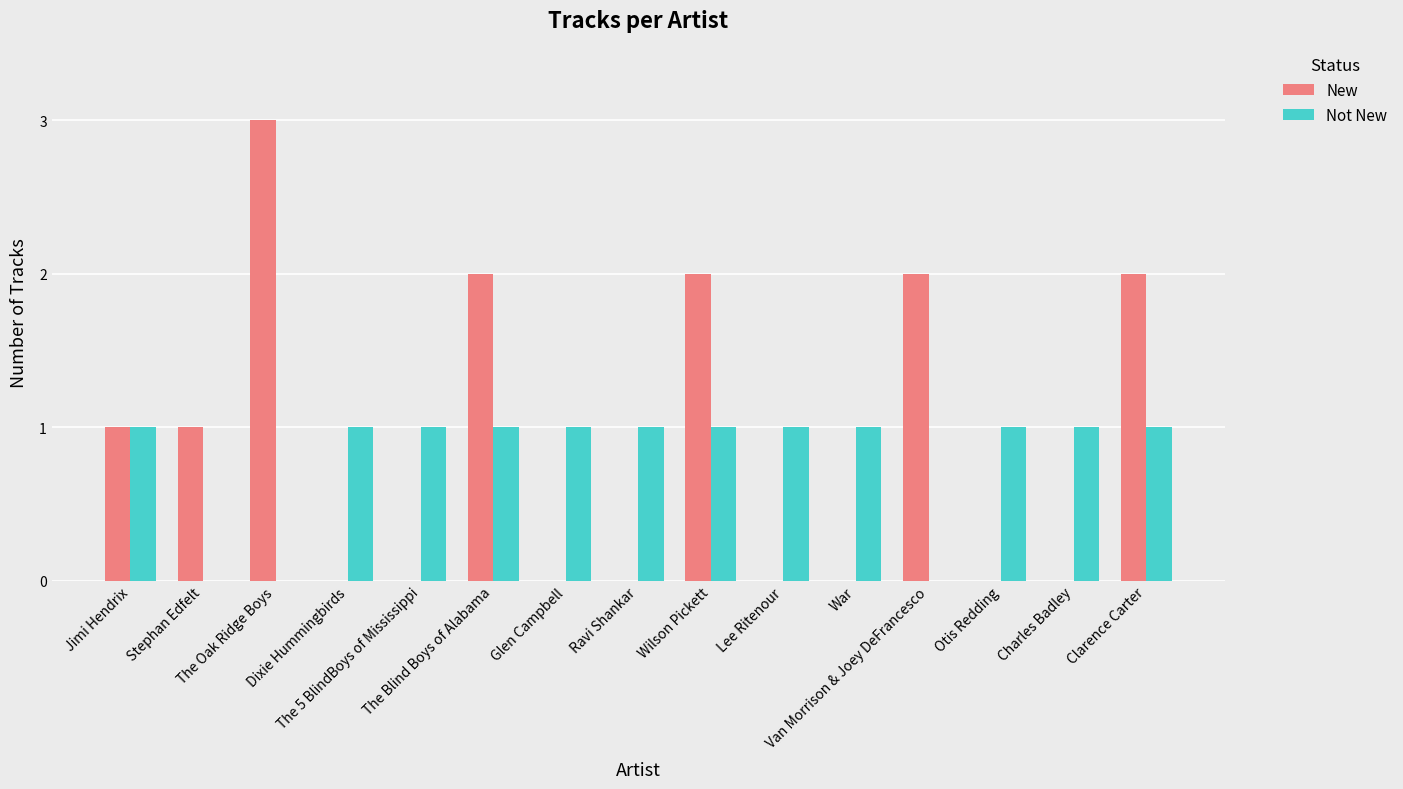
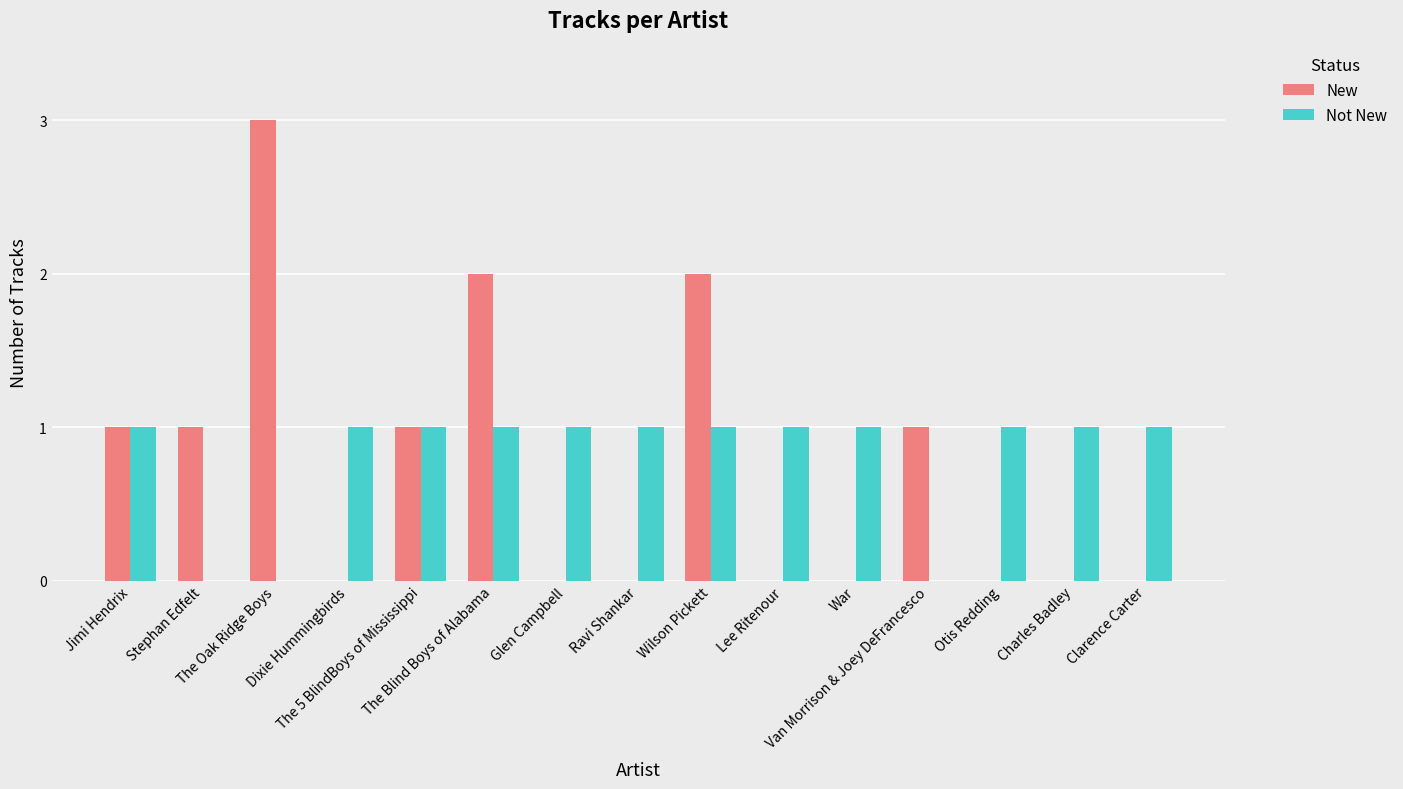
New, The 5 BlindBoys of Mississippi: 0 -> 1
New, Van Morrison & Joey DeFrancesco: 2 -> 1
New, Clarence Carter: 2 -> 0
